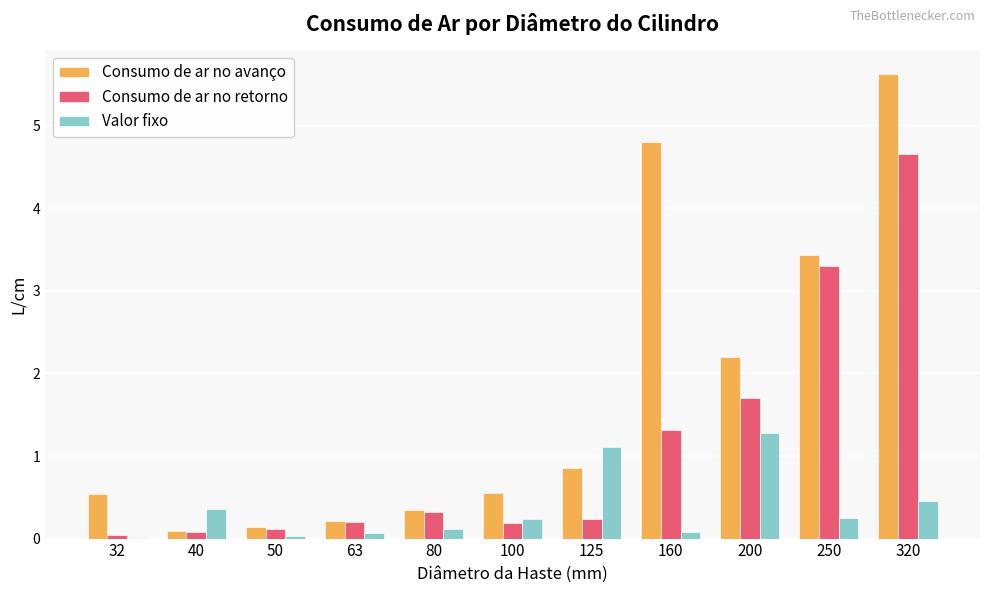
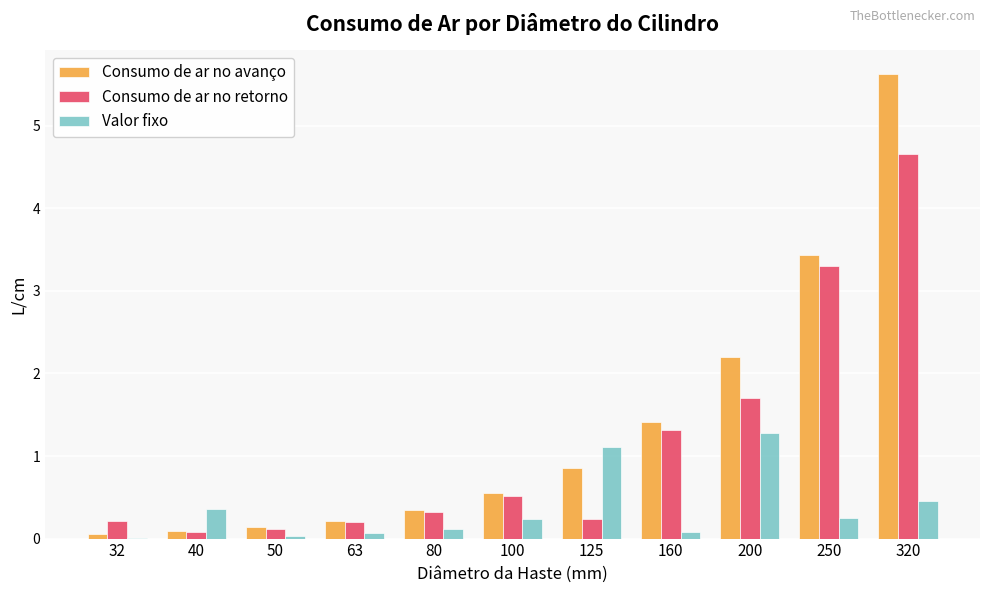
Consumo de ar no avanço, 32: 0.5 -> 0.1
Consumo de ar no retorno, 32: 0.0 -> 0.2
Consumo de ar no retorno, 100: 0.2 -> 0.5
Consumo de ar no avanço, 160: 4.8 -> 1.4
